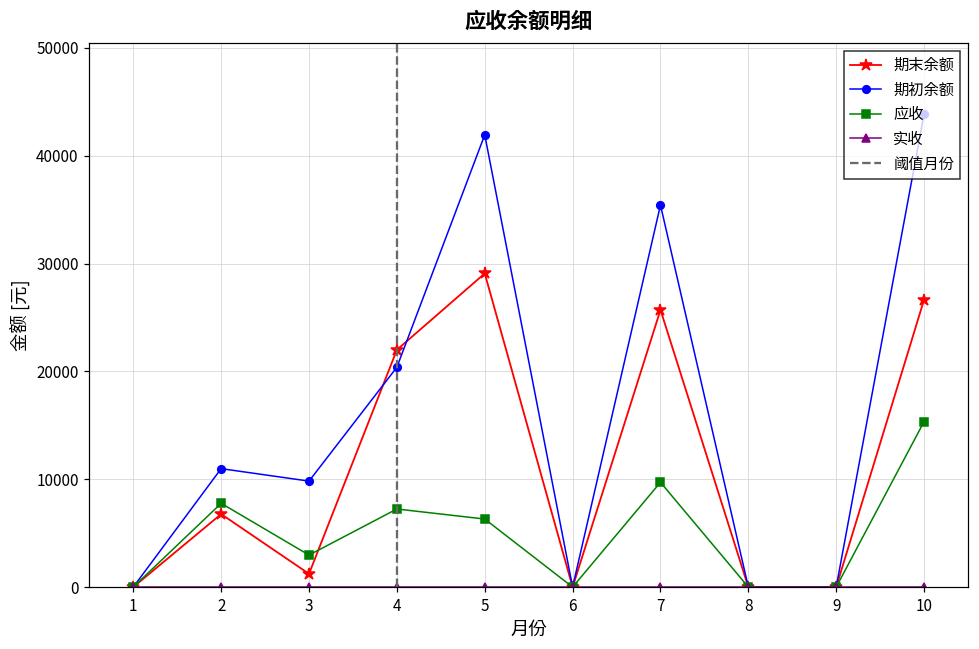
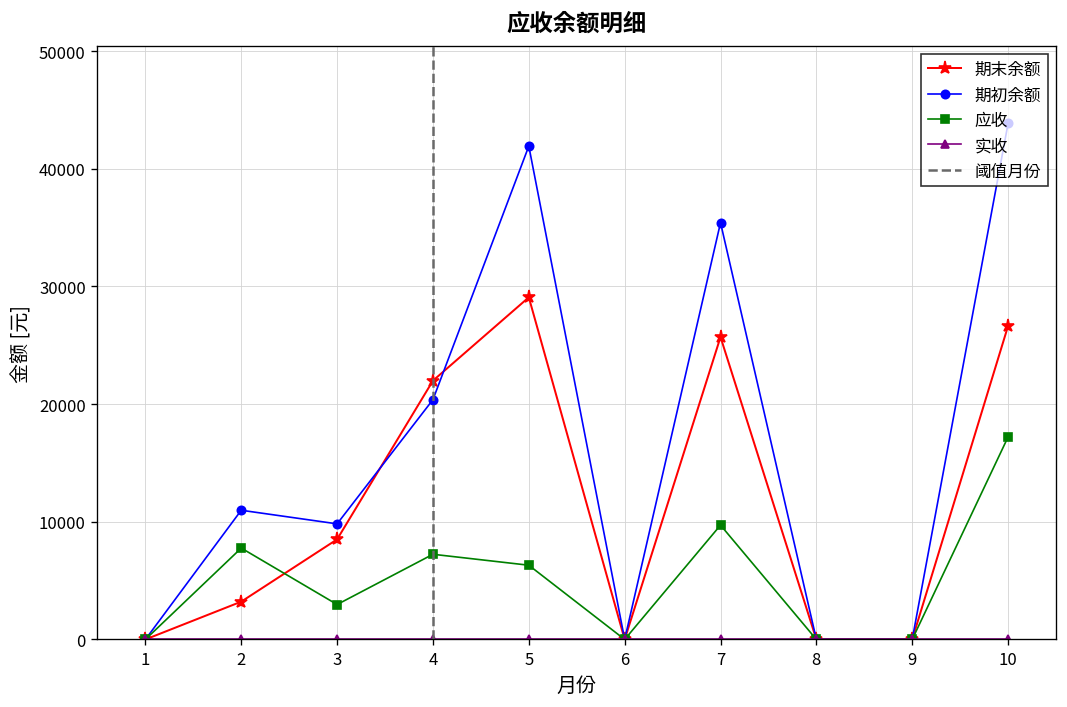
期末余额, 2: 7000 -> 3000
期末余额, 3: 1000 -> 9000
应收, 10: 15000 -> 17000
